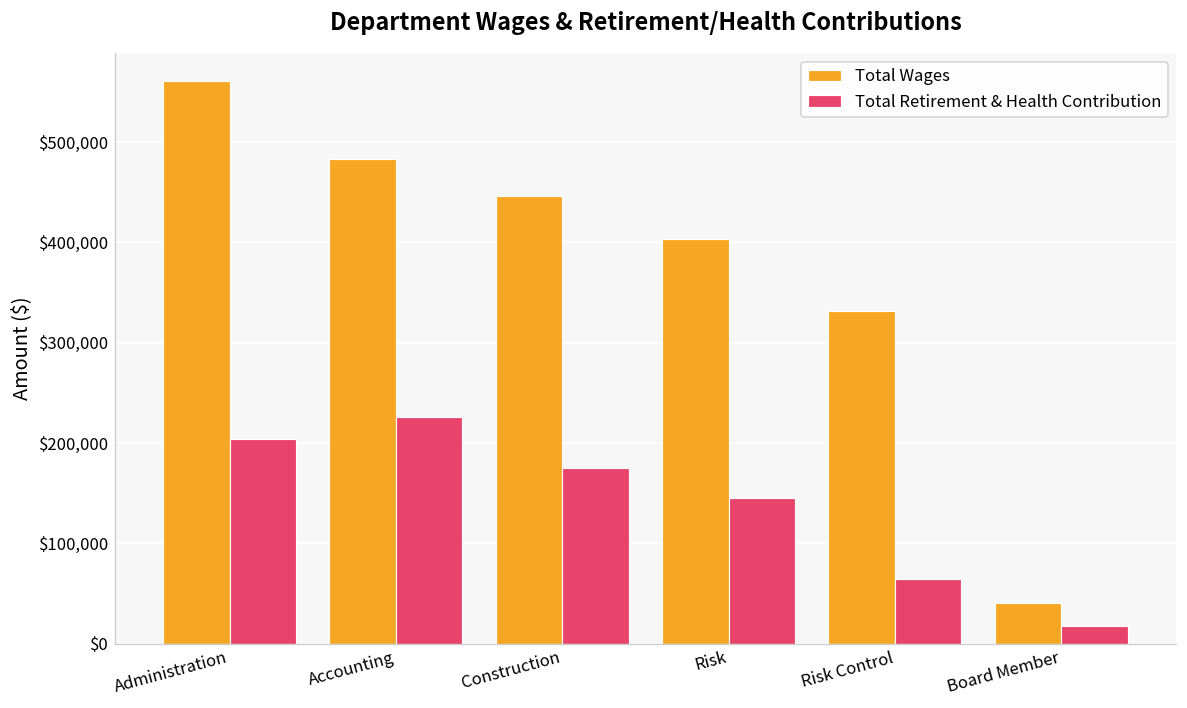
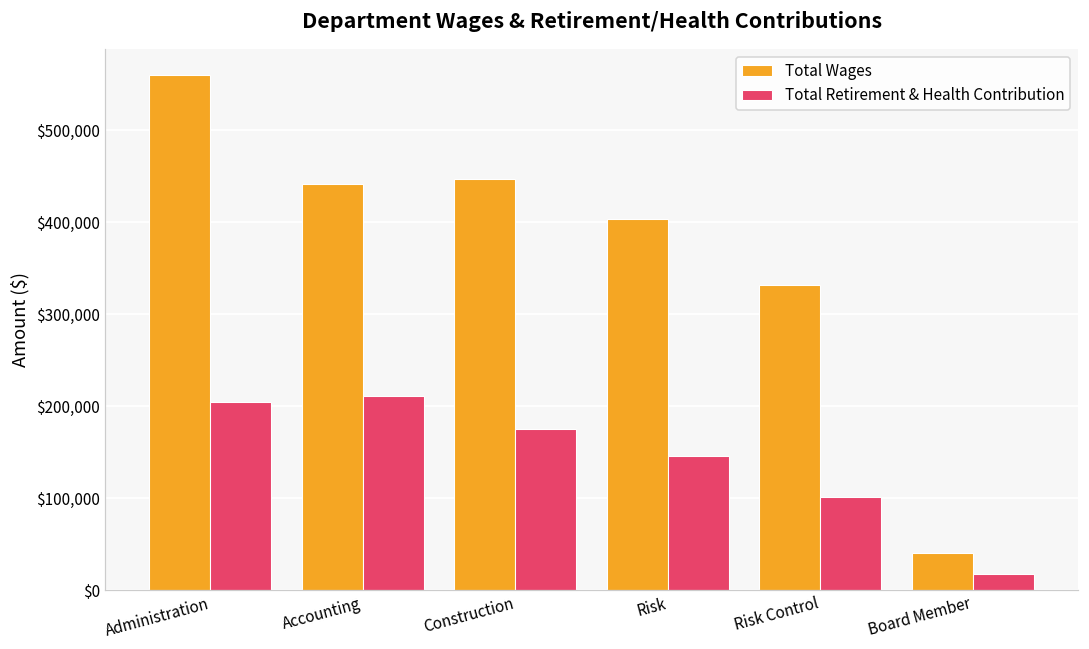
Total Wages, Accounting: $480,000 -> $440,000
Total Retirement & Health Contribution, Accounting: $230,000 -> $210,000
Total Retirement & Health Contribution, Risk Control: $60,000 -> $100,000
